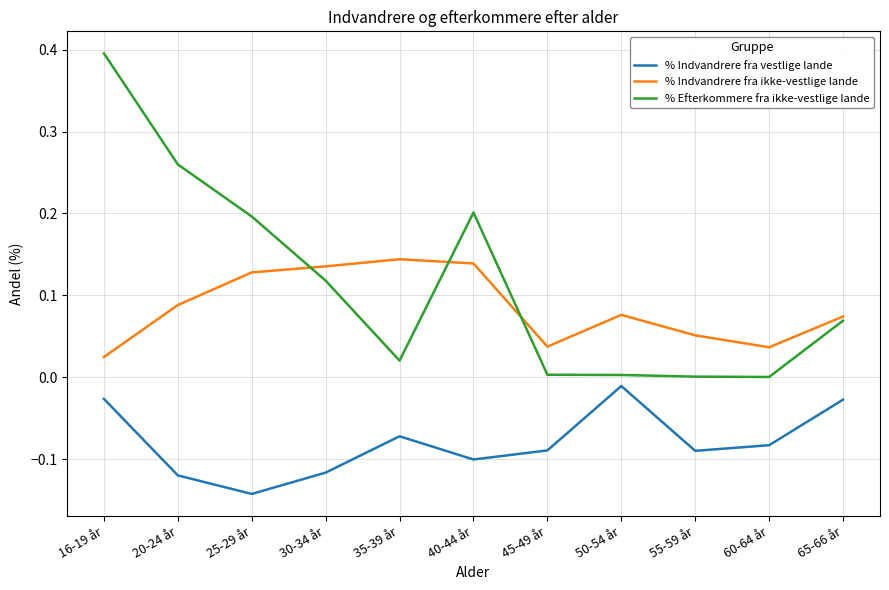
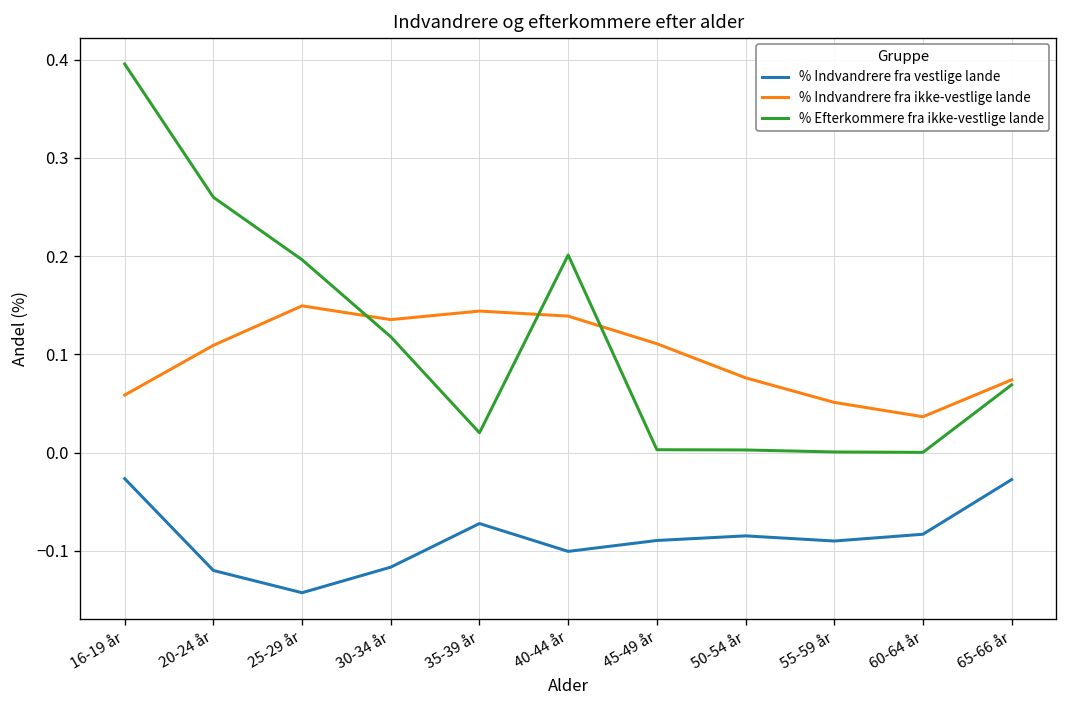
% Indvandrere fra ikke-vestlige lande, 16-19 år: 0.02 -> 0.06
% Indvandrere fra ikke-vestlige lande, 20-24 år: 0.09 -> 0.11
% Indvandrere fra ikke-vestlige lande, 25-29 år: 0.13 -> 0.15
% Indvandrere fra ikke-vestlige lande, 45-49 år: 0.04 -> 0.11
% Indvandrere fra vestlige lande, 50-54 år: -0.01 -> -0.08
